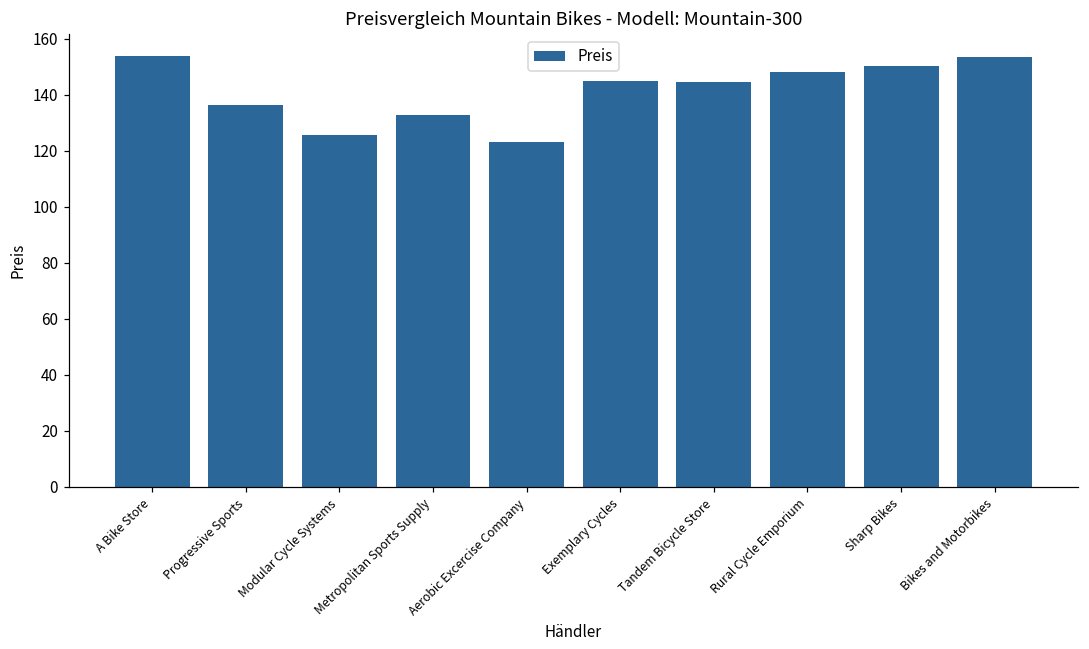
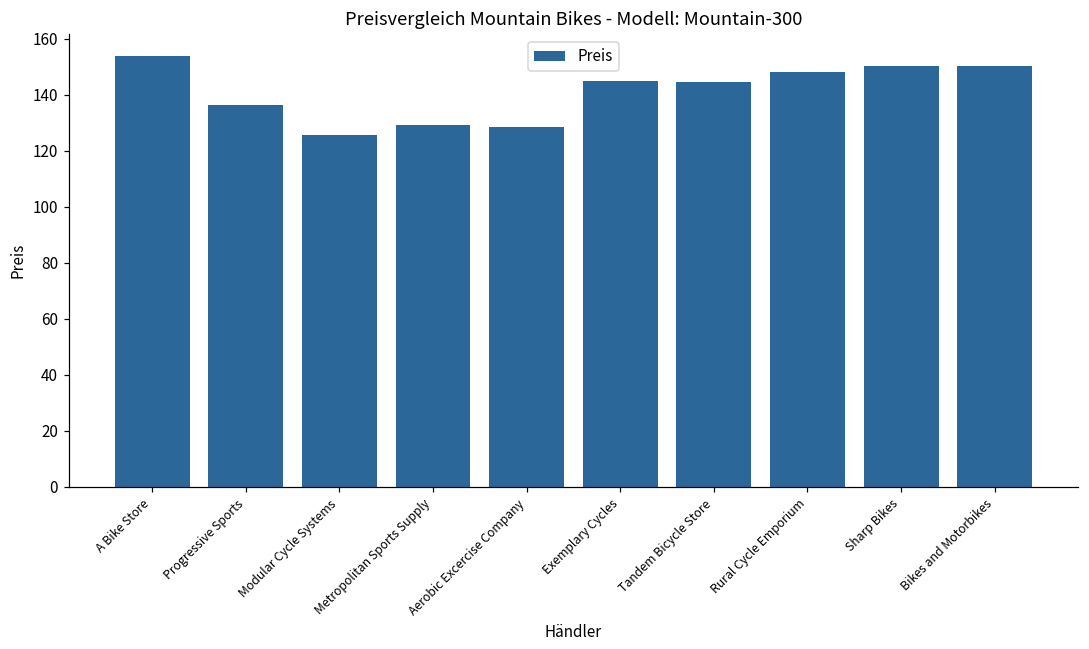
Metropolitan Sports Supply: 133 -> 129
Aerobic Excercise Company: 123 -> 129
Bikes and Motorbikes: 153 -> 150
